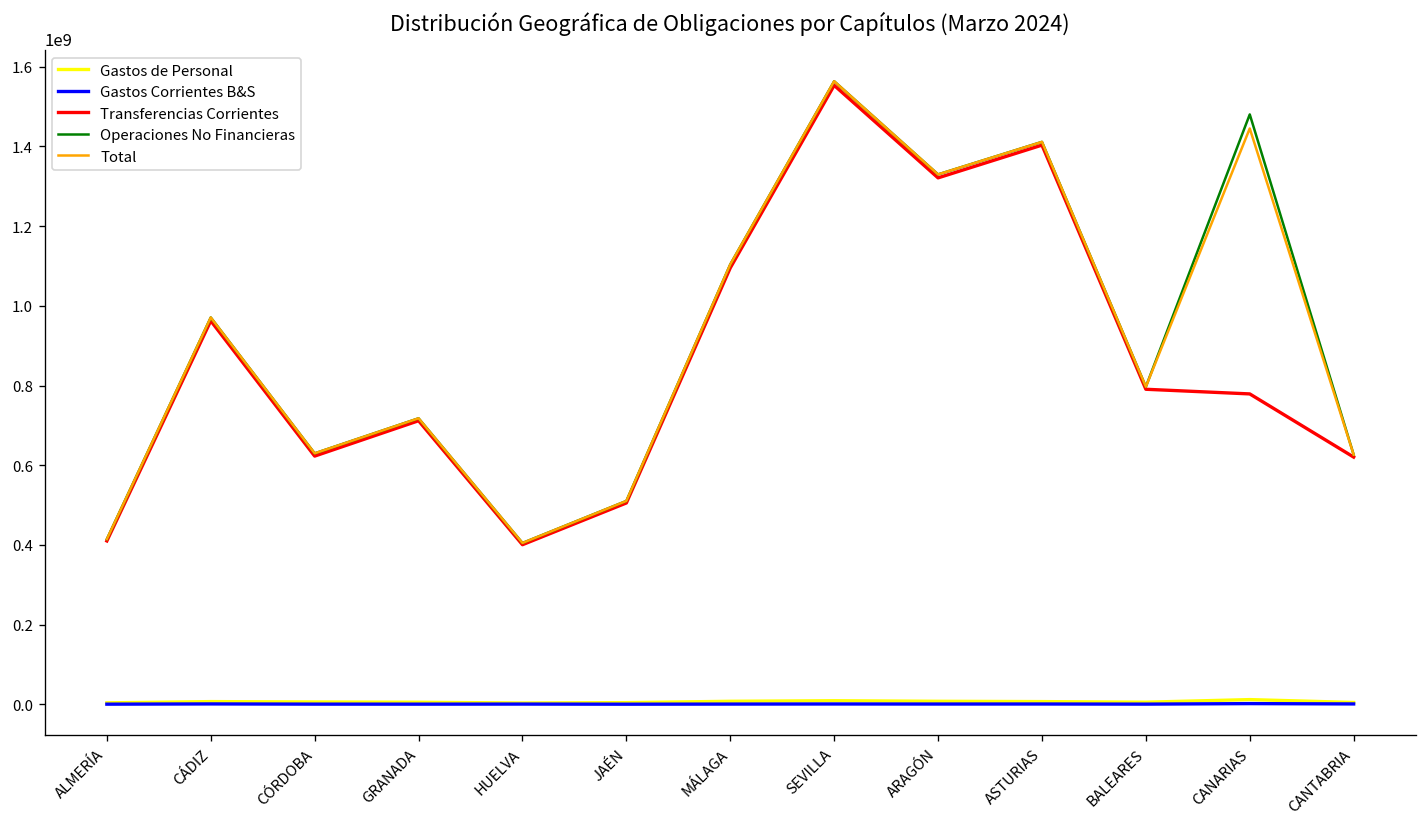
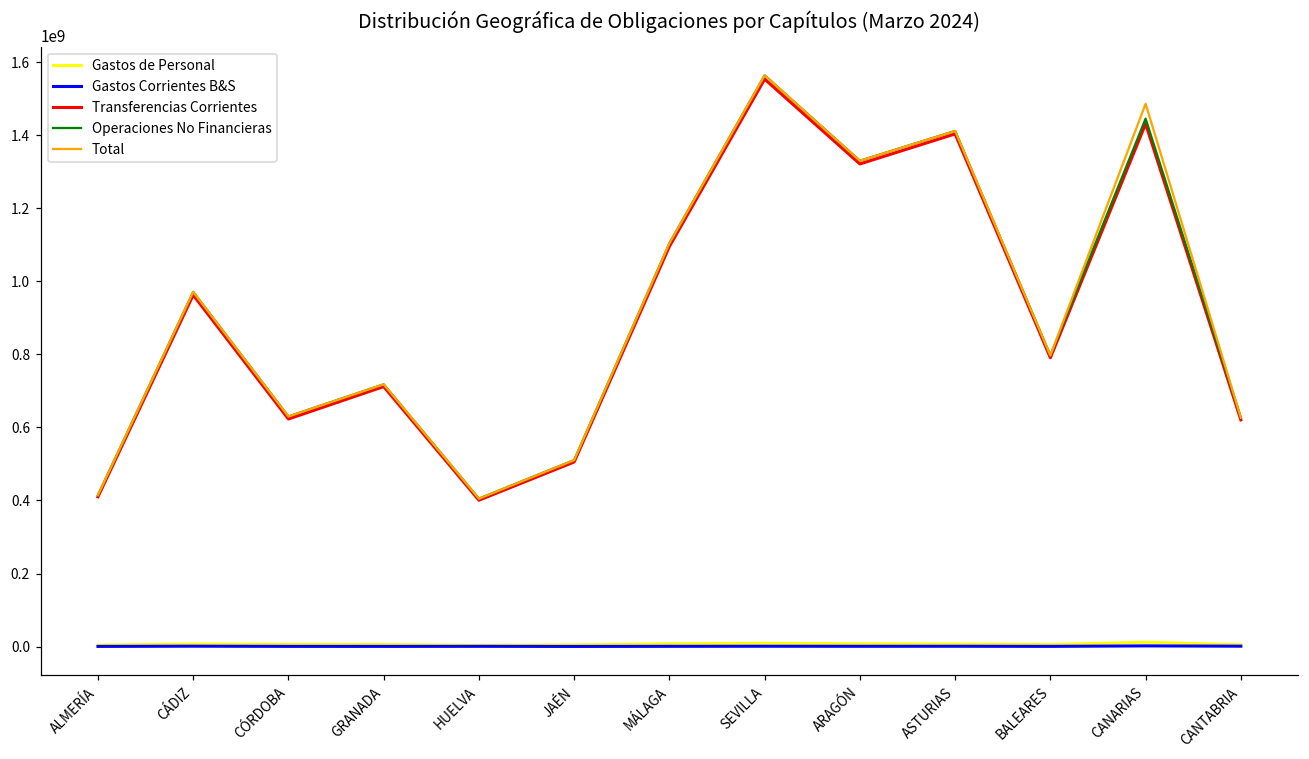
Transferencias Corrientes, CANARIAS: 780000000 -> 1430000000
Operaciones No Financieras, CANARIAS: 1480000000 -> 1450000000
Total, CANARIAS: 1450000000 -> 1490000000
